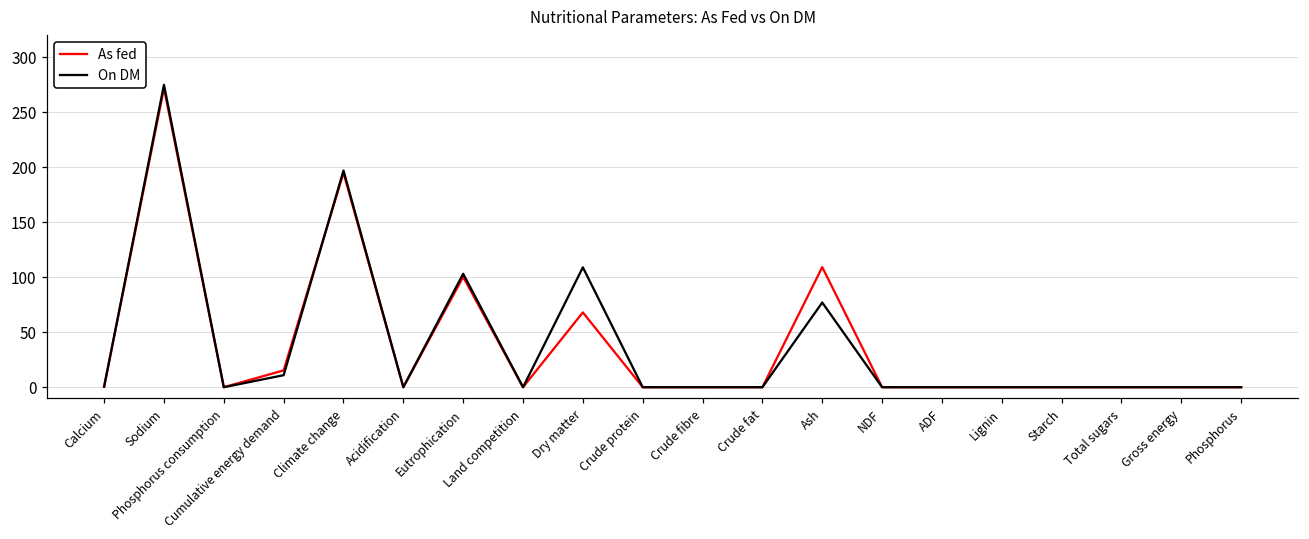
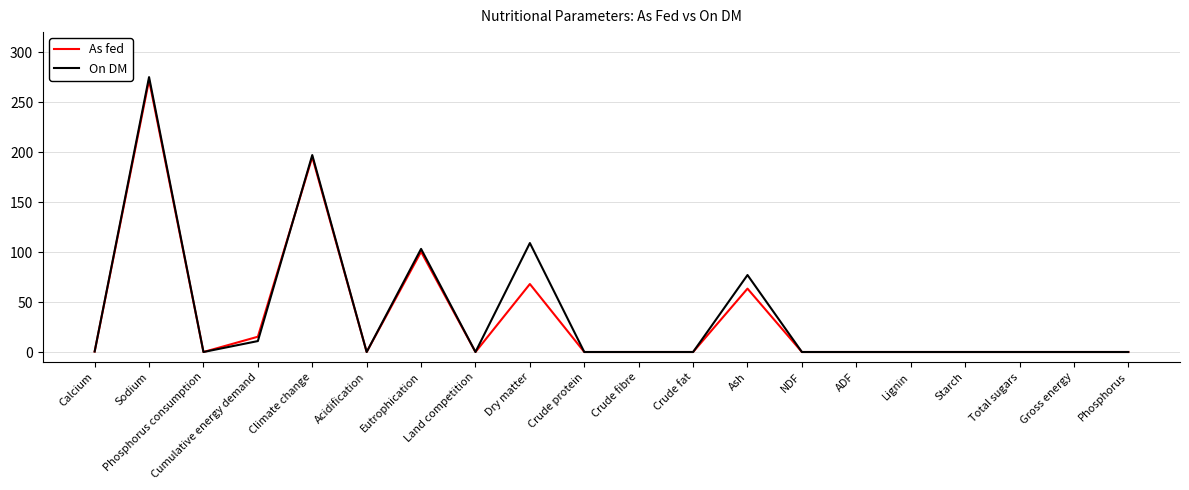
As fed, Ash: 110 -> 60
